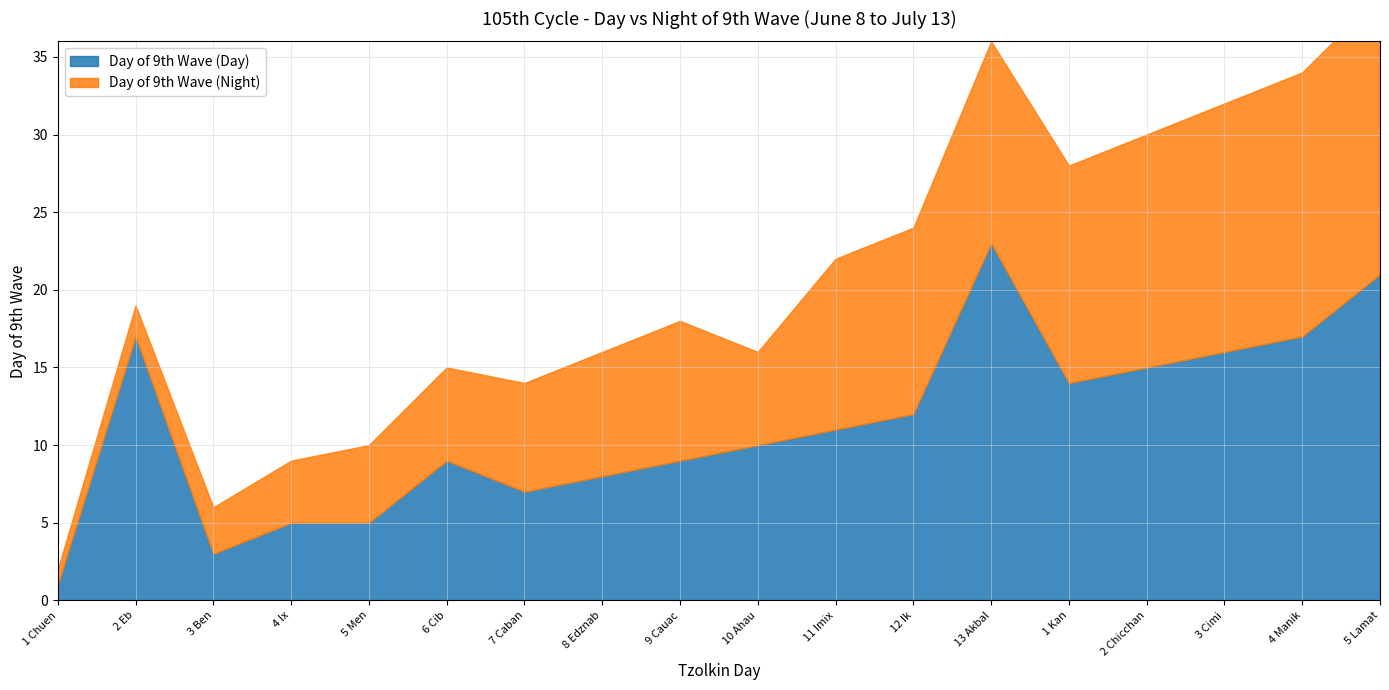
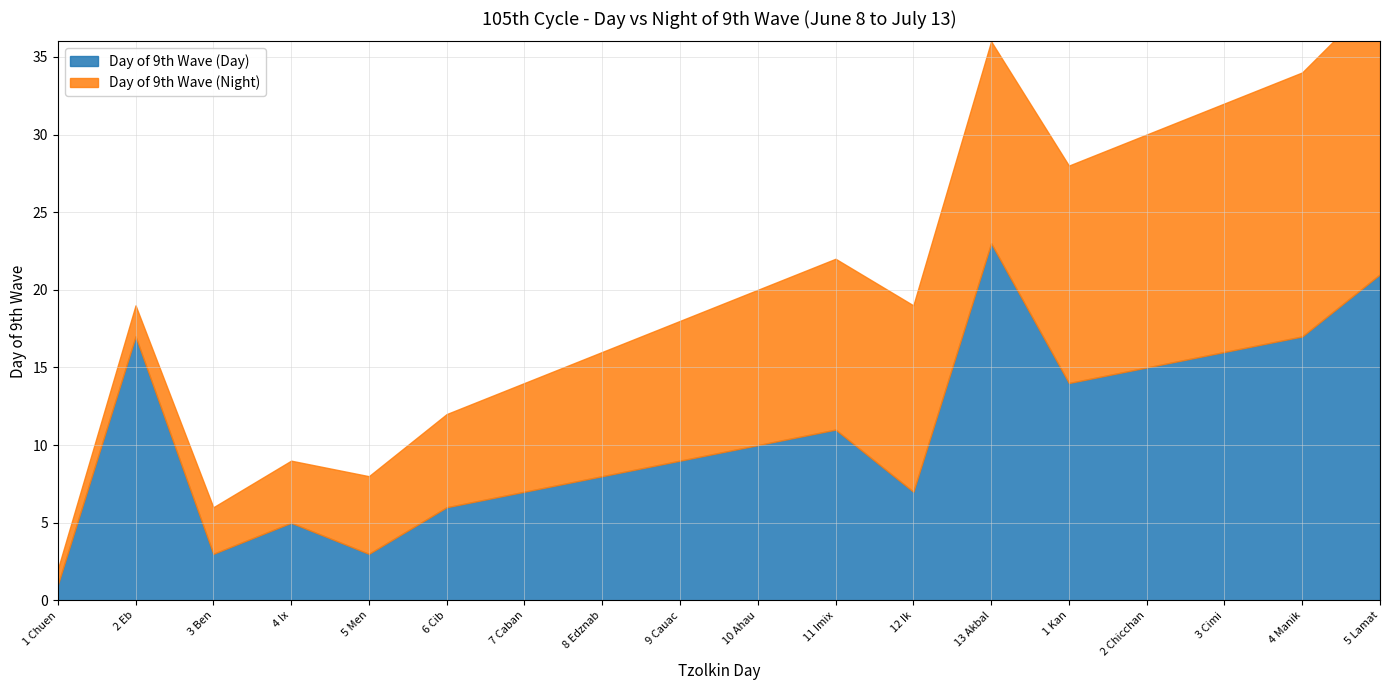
Day of 9th Wave (Day), 5 Men: 5 -> 3
Day of 9th Wave (Day), 6 Cib: 9 -> 6
Day of 9th Wave (Night), 10 Ahau: 6 -> 10
Day of 9th Wave (Day), 12 Ik: 12 -> 7
